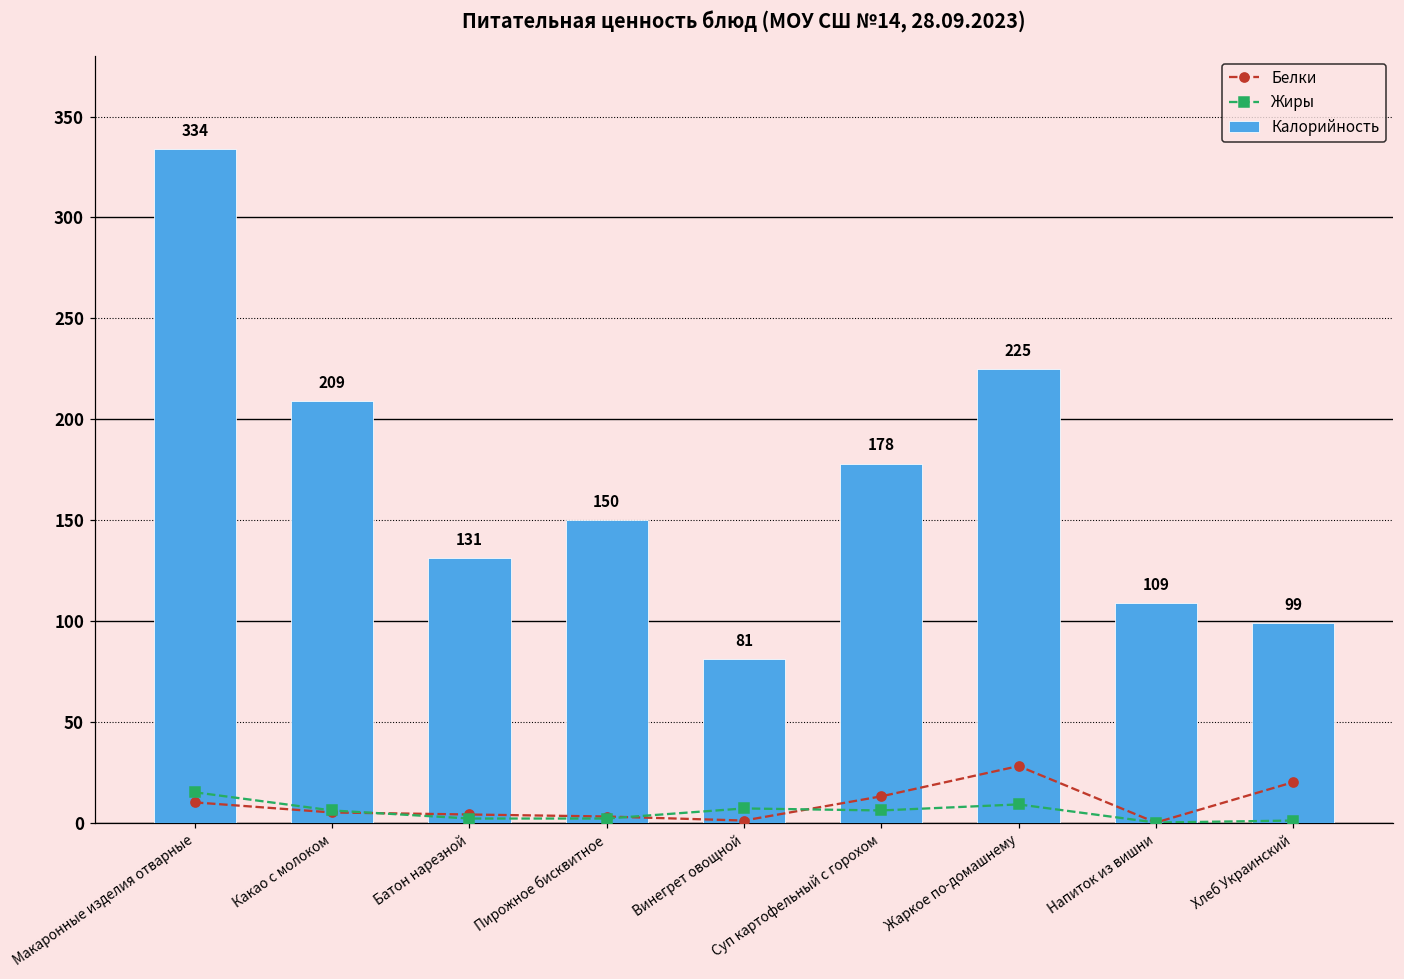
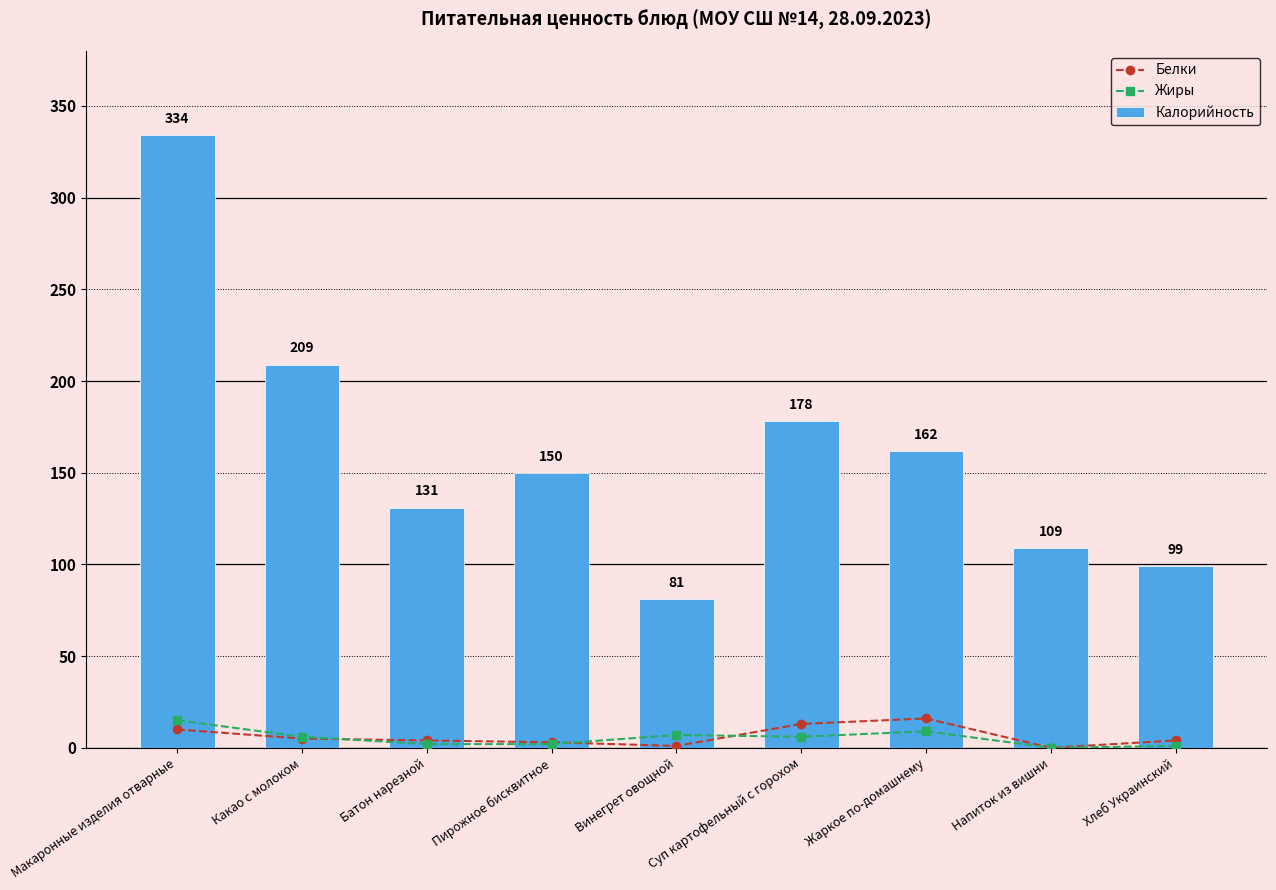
Белки, Жаркое по-домашнему: 28 -> 16
Калорийность, Жаркое по-домашнему: 225 -> 162
Белки, Хлеб Украинский: 20 -> 4
